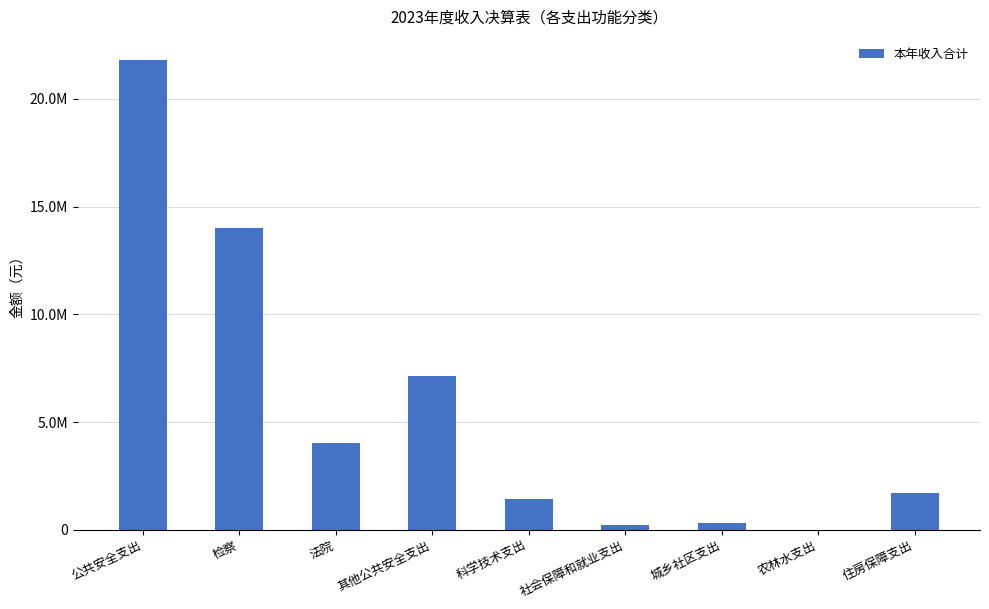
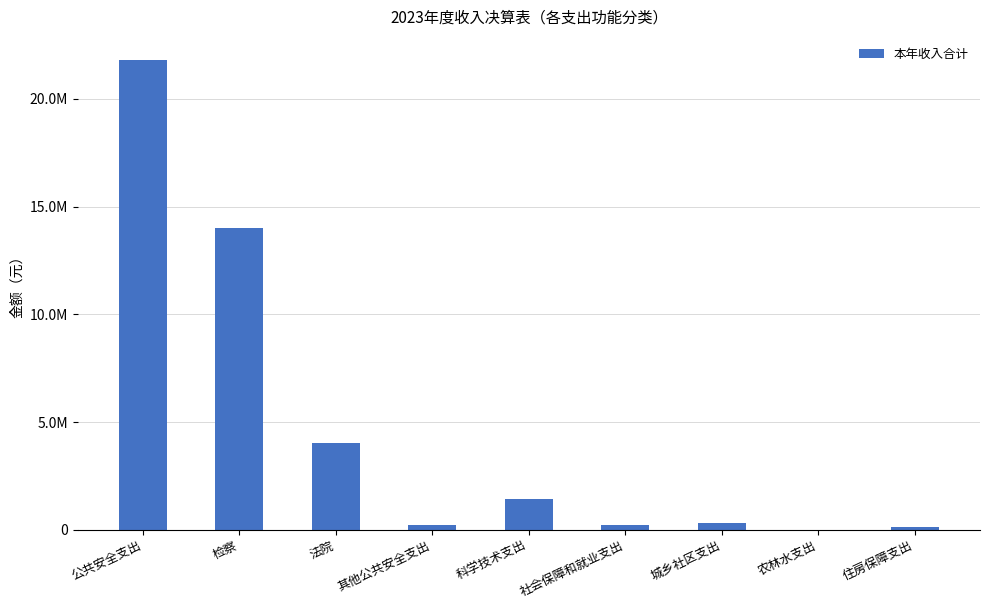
其他公共安全支出: 7100000 -> 200000
住房保障支出: 1700000 -> 100000
